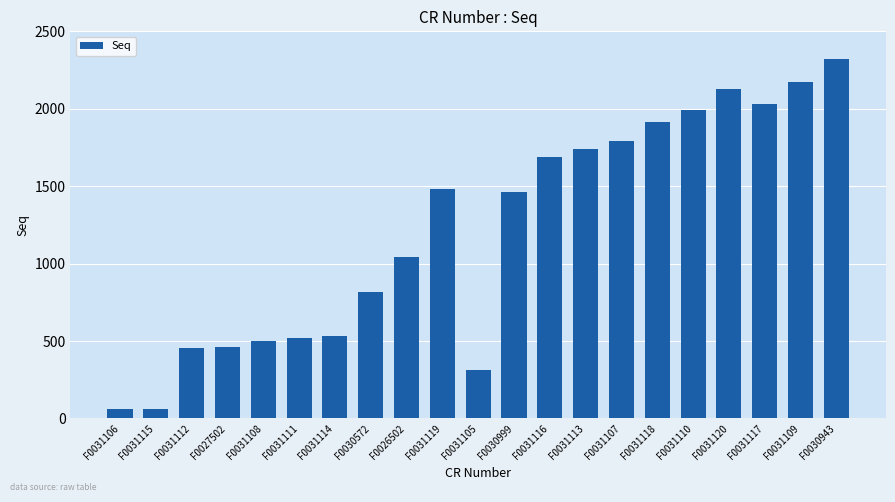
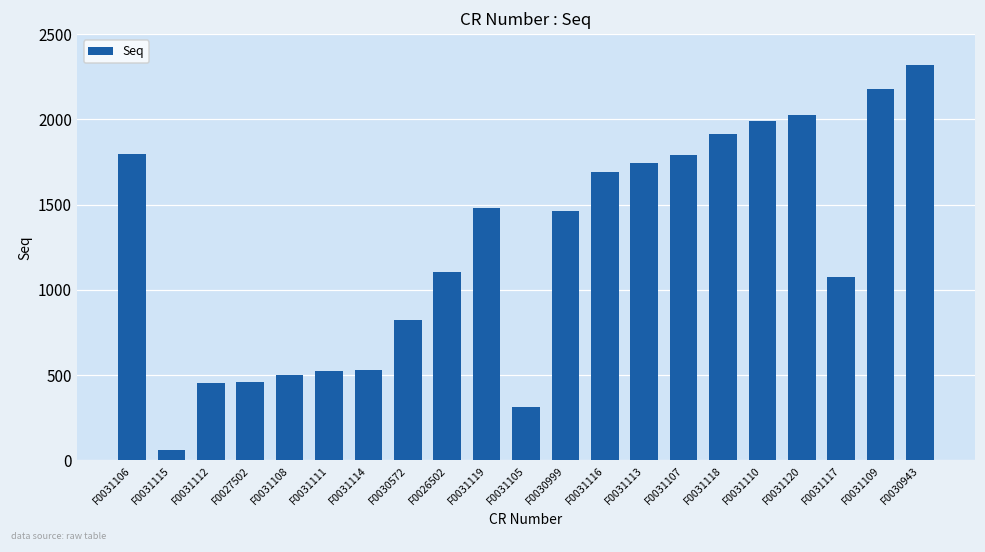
F0031106: 60 -> 1800
F0026502: 1050 -> 1100
F0031120: 2130 -> 2030
F0031117: 2030 -> 1080
